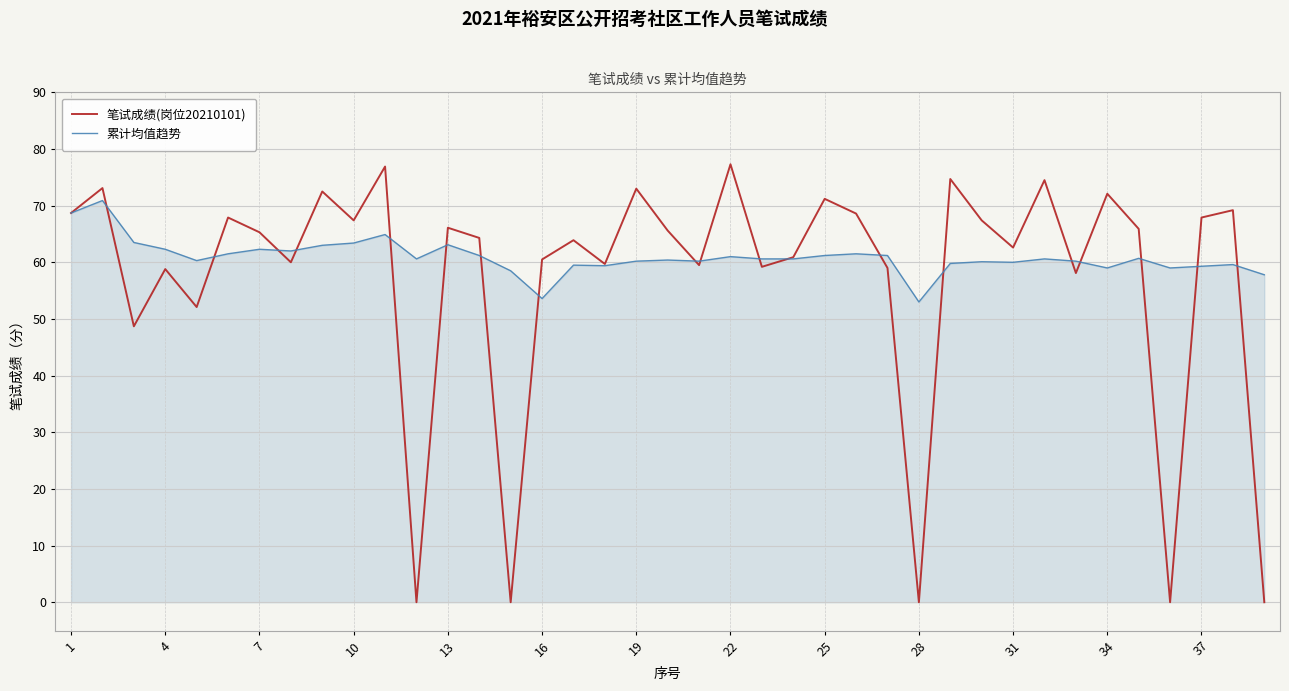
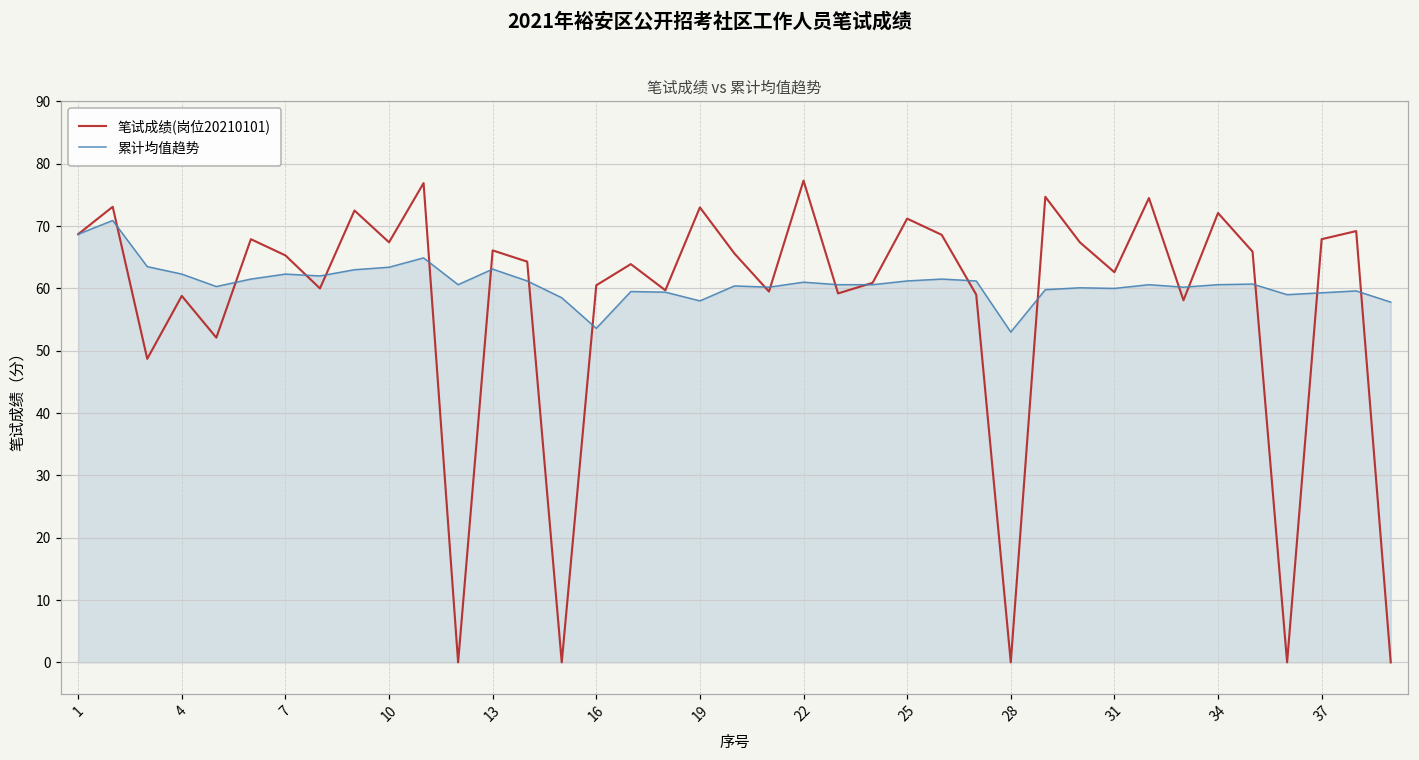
累计均值趋势, 19: 60 -> 58
累计均值趋势, 34: 59 -> 61
